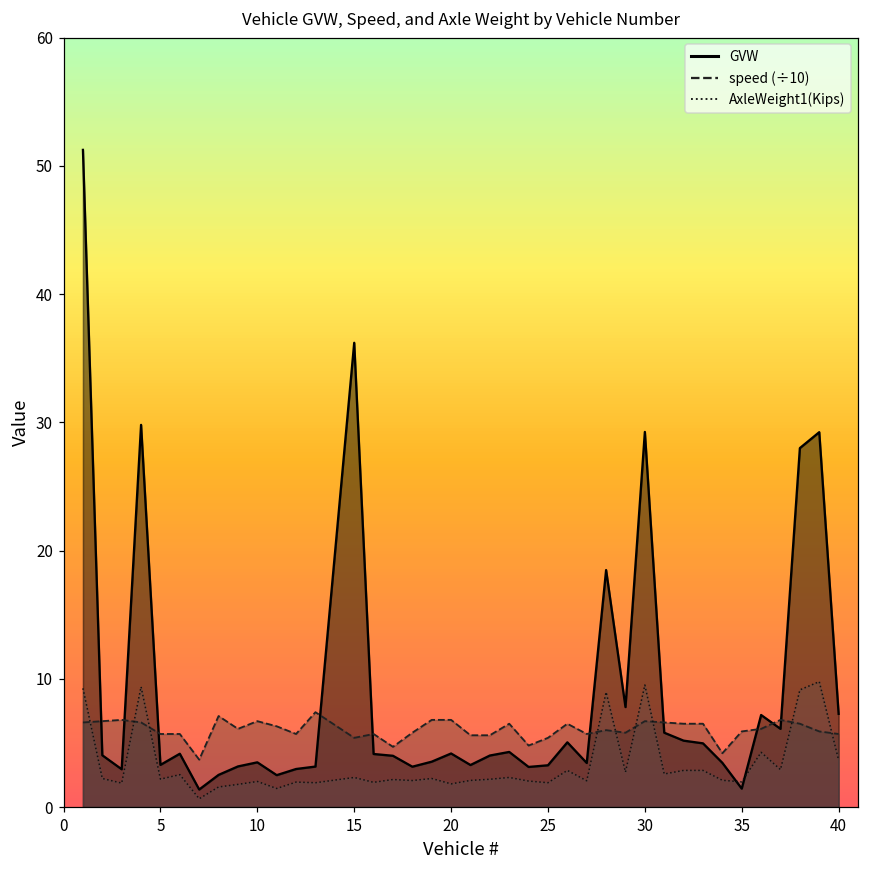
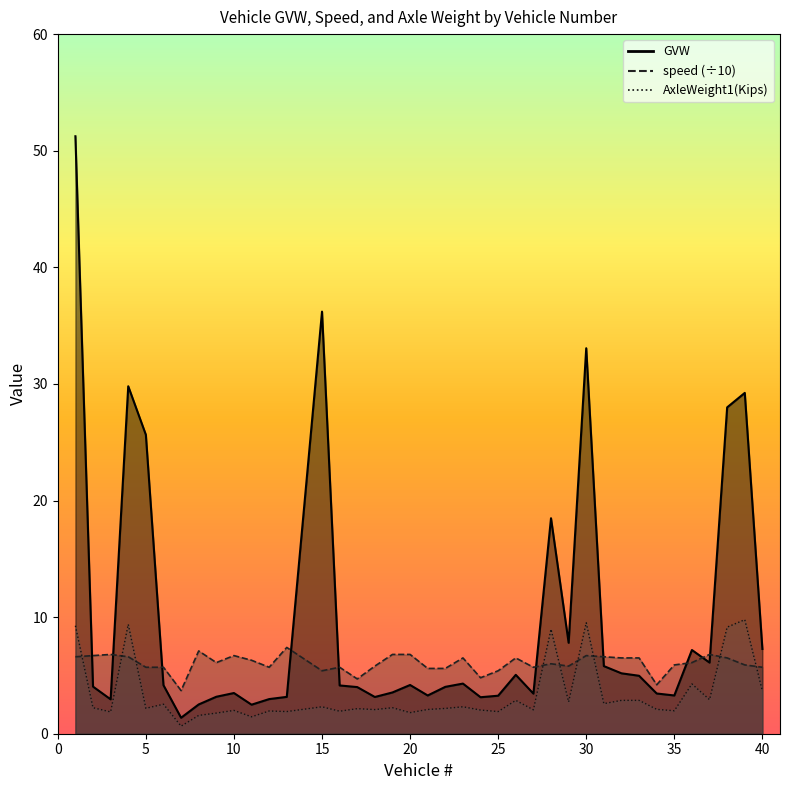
GVW, 5: 3.3 -> 25.6
GVW, 30: 29.3 -> 33.1
GVW, 35: 1.4 -> 3.3
